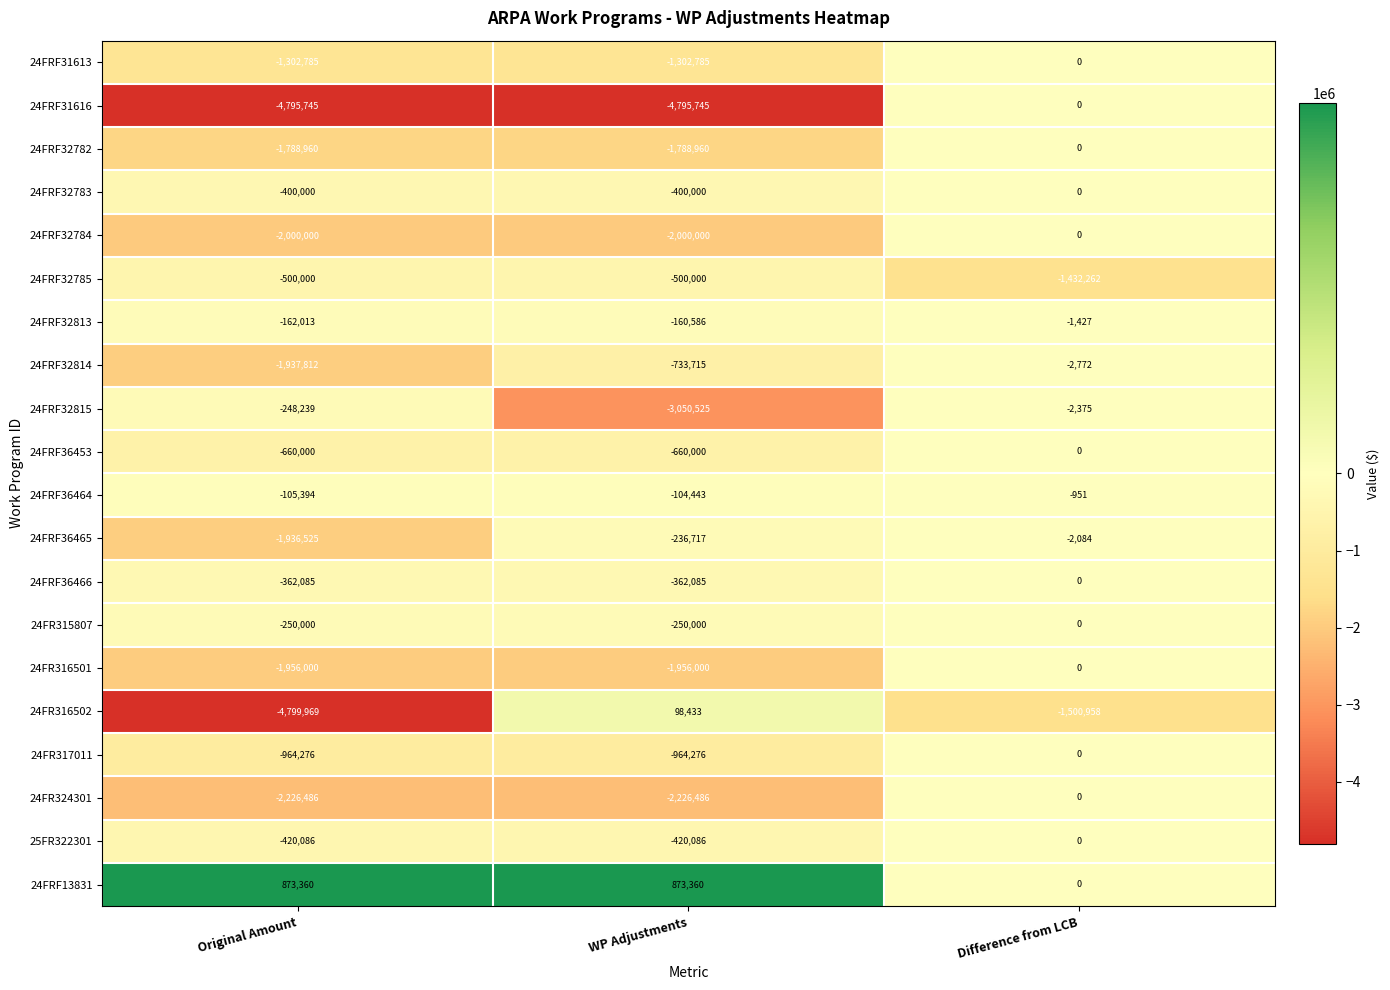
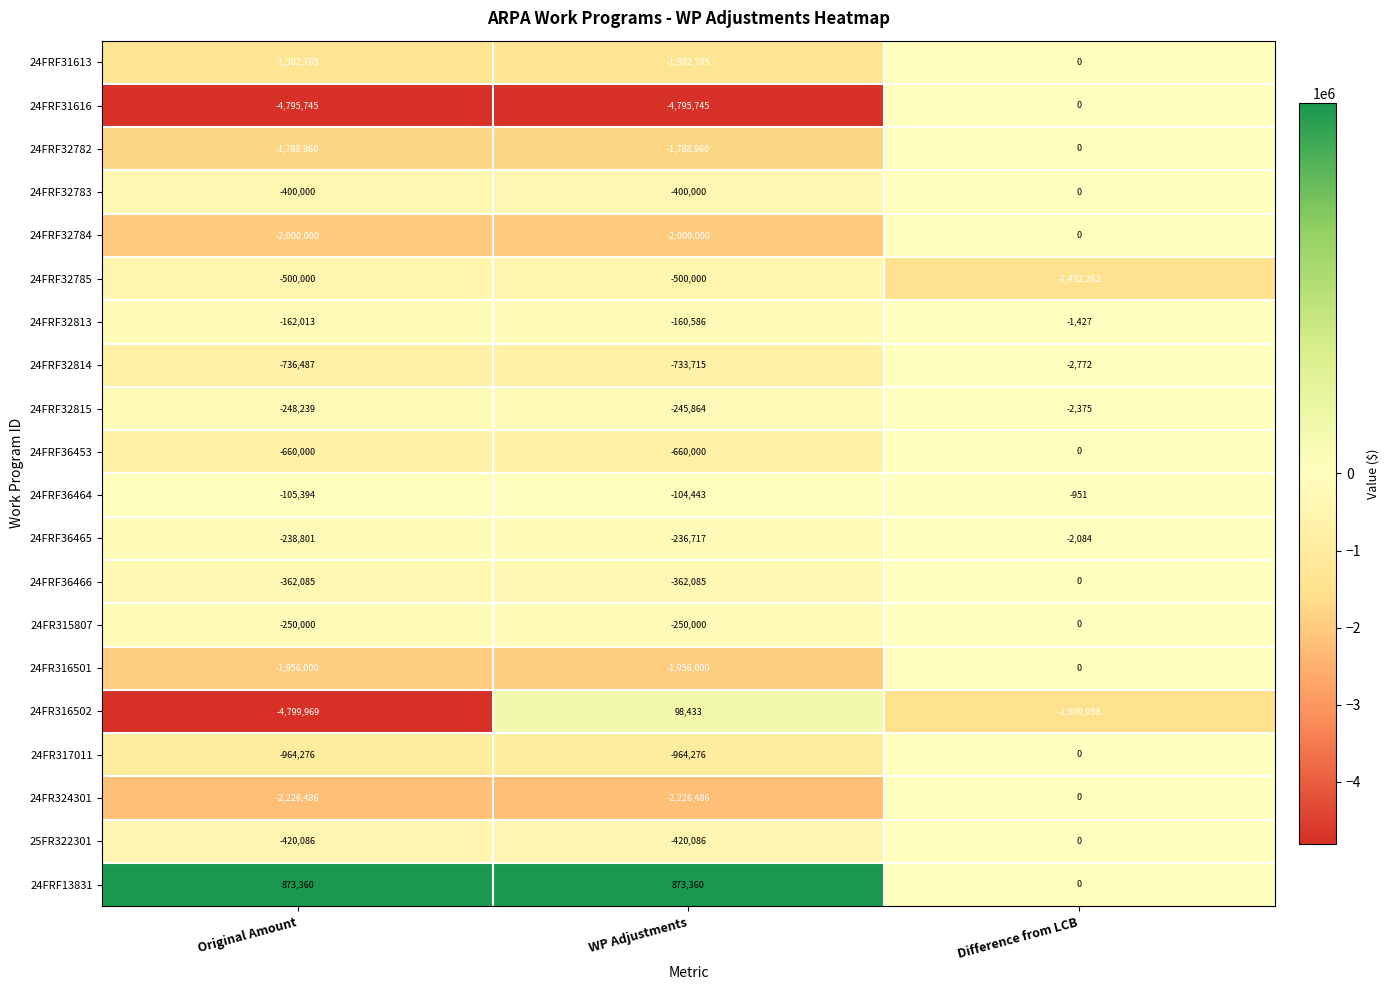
24FRF32814, Original Amount: -1,937,812 -> -736,487
24FRF32815, WP Adjustments: -3,050,525 -> -245,864
24FRF36465, Original Amount: -1,936,525 -> -238,801
